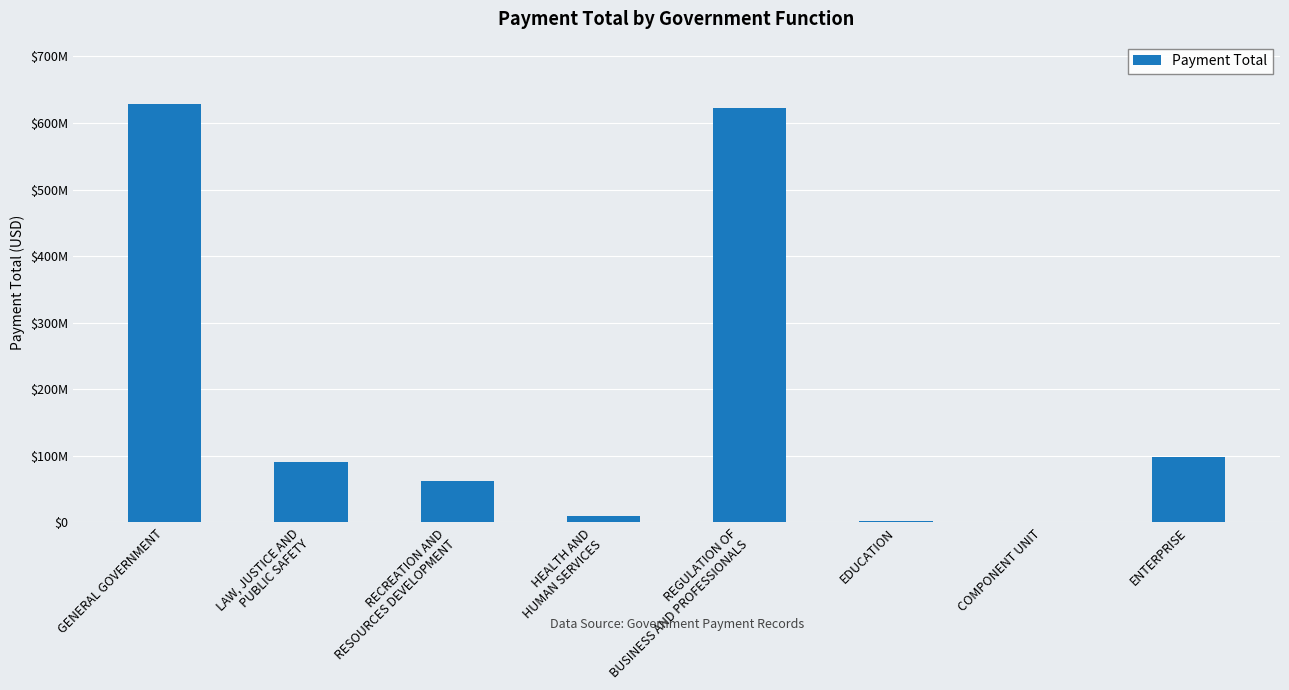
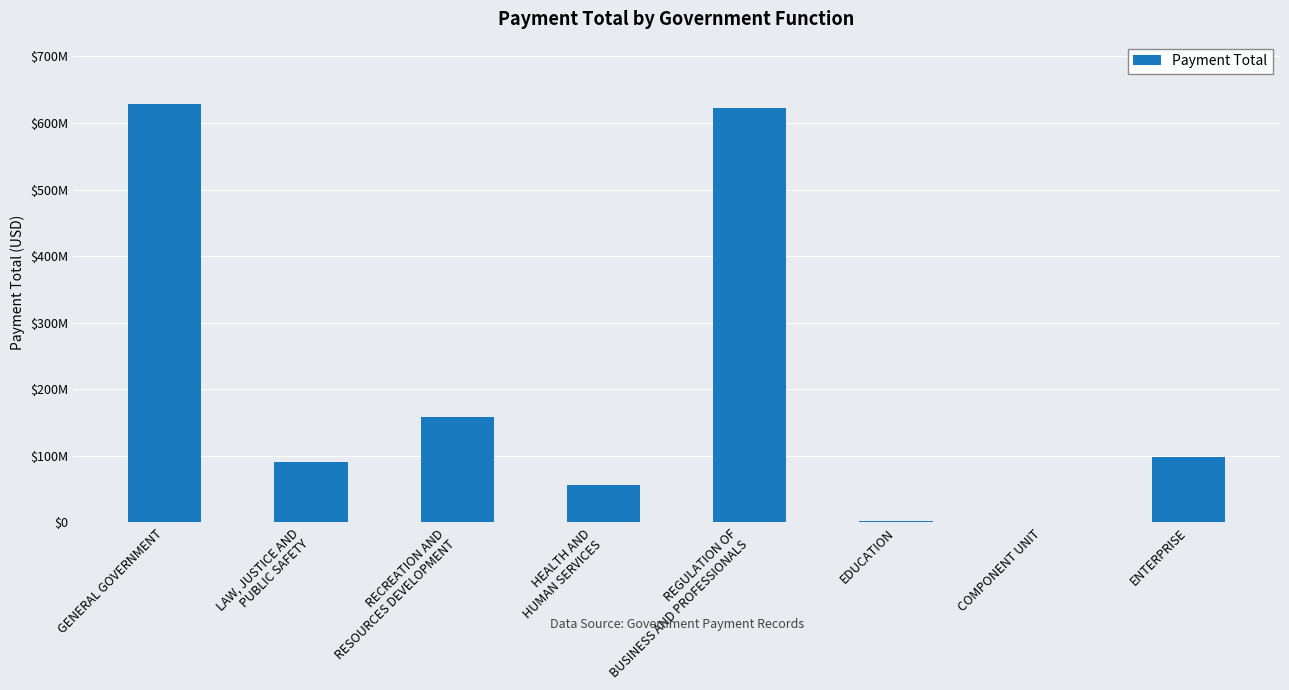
RECREATION AND RESOURCES DEVELOPMENT: $60000000 -> $160000000
HEALTH AND HUMAN SERVICES: $10000000 -> $60000000
